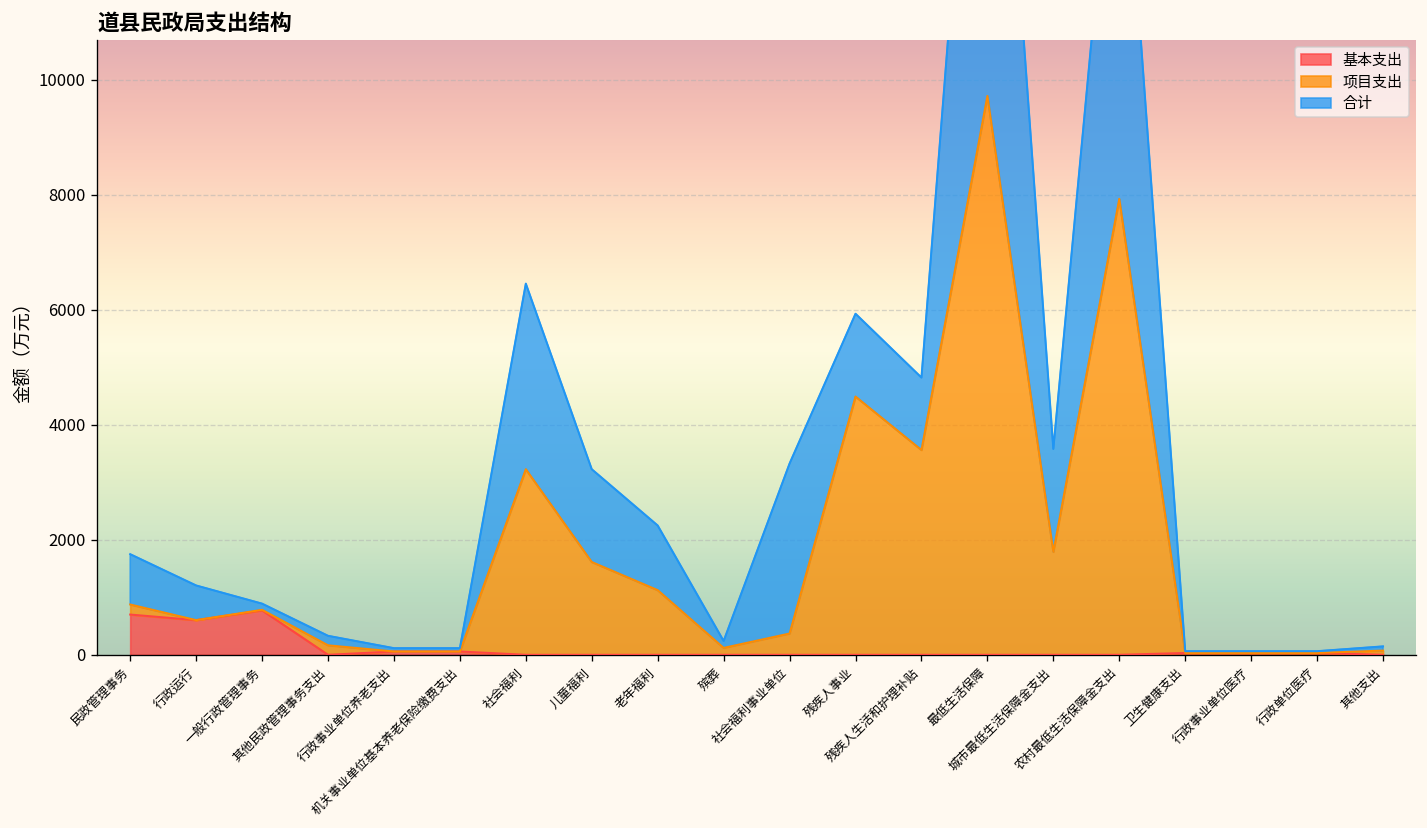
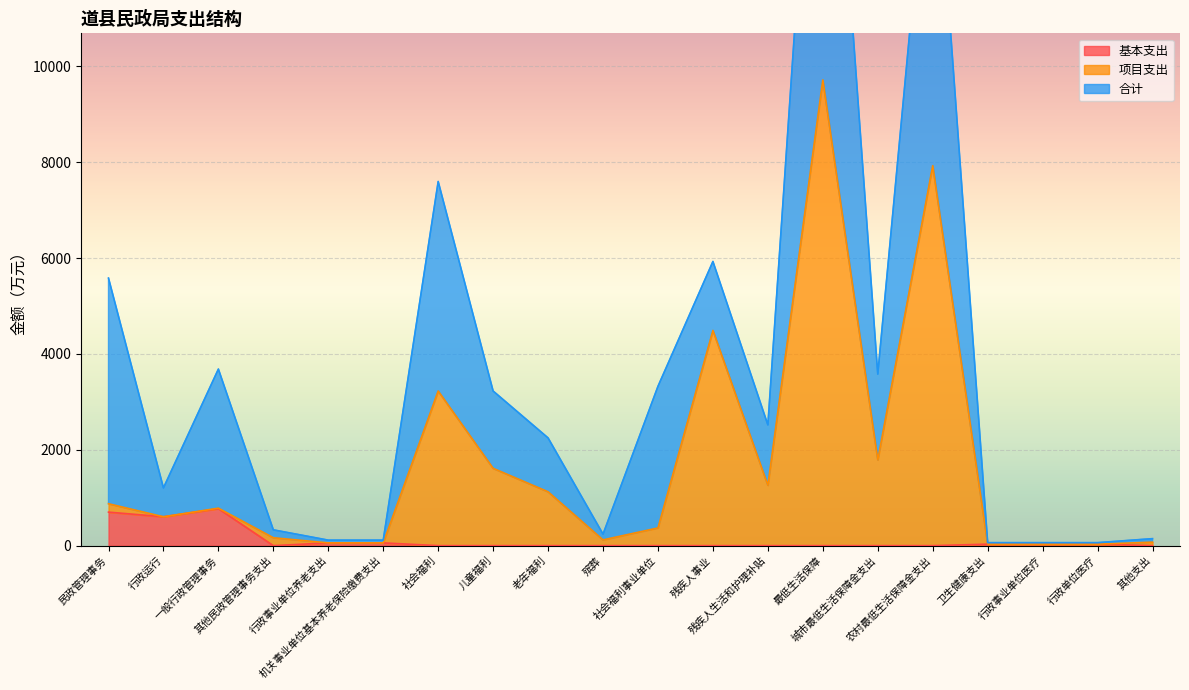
合计, 民政管理事务: 900 -> 4700
合计, 一般行政管理事务: 100 -> 2900
合计, 社会福利: 3200 -> 4400
项目支出, 残疾人生活和护理补贴: 3600 -> 1300
